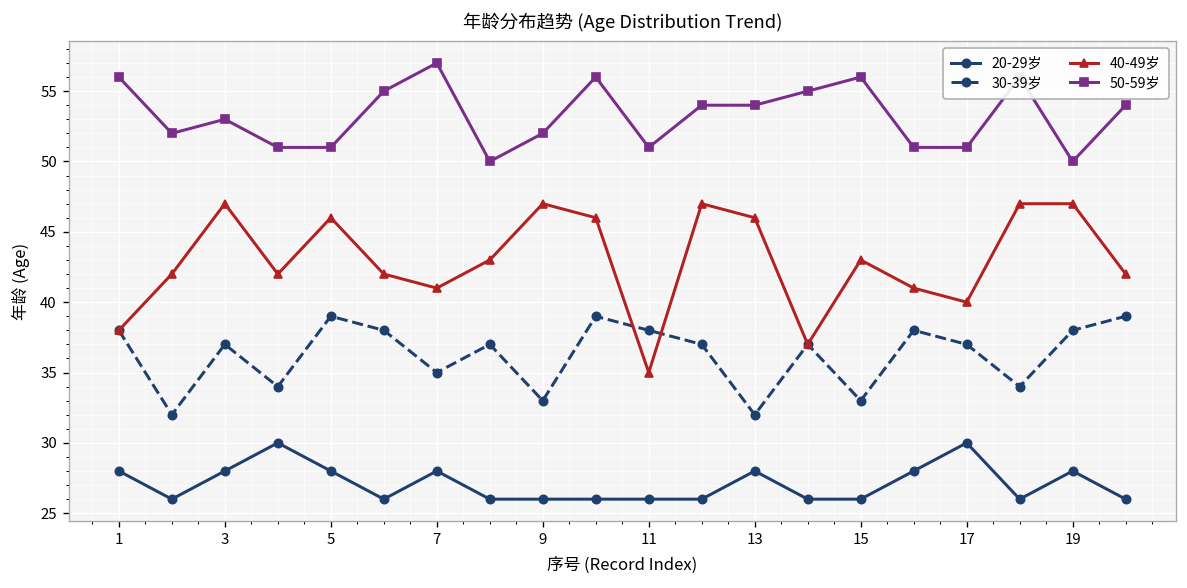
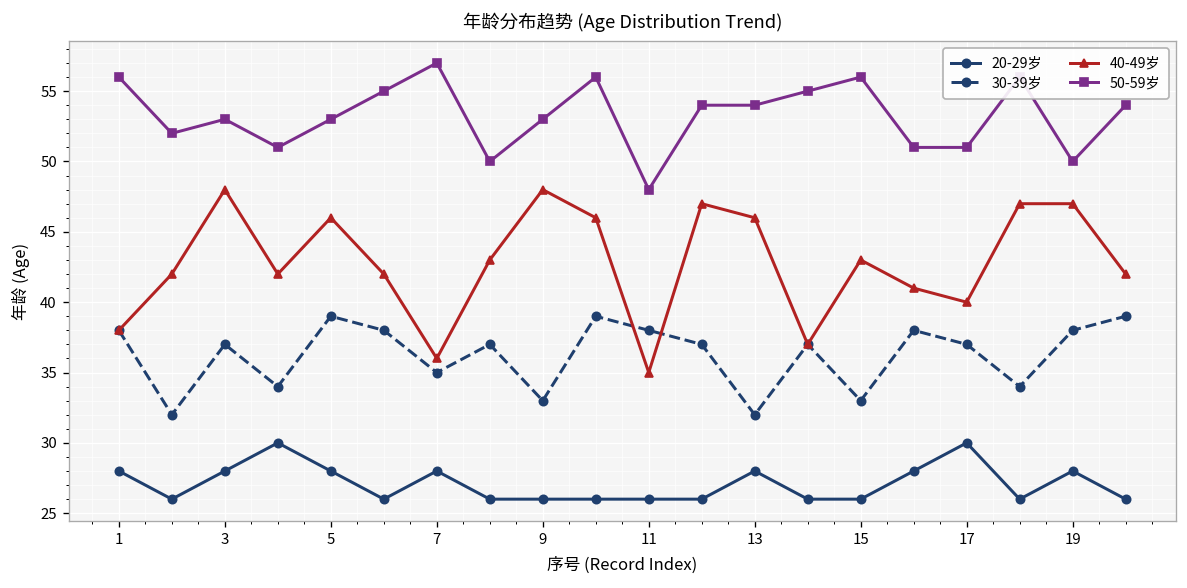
40-49岁, 3: 47 -> 48
50-59岁, 5: 51 -> 53
40-49岁, 7: 41 -> 36
40-49岁, 9: 47 -> 48
50-59岁, 9: 52 -> 53
50-59岁, 11: 51 -> 48
